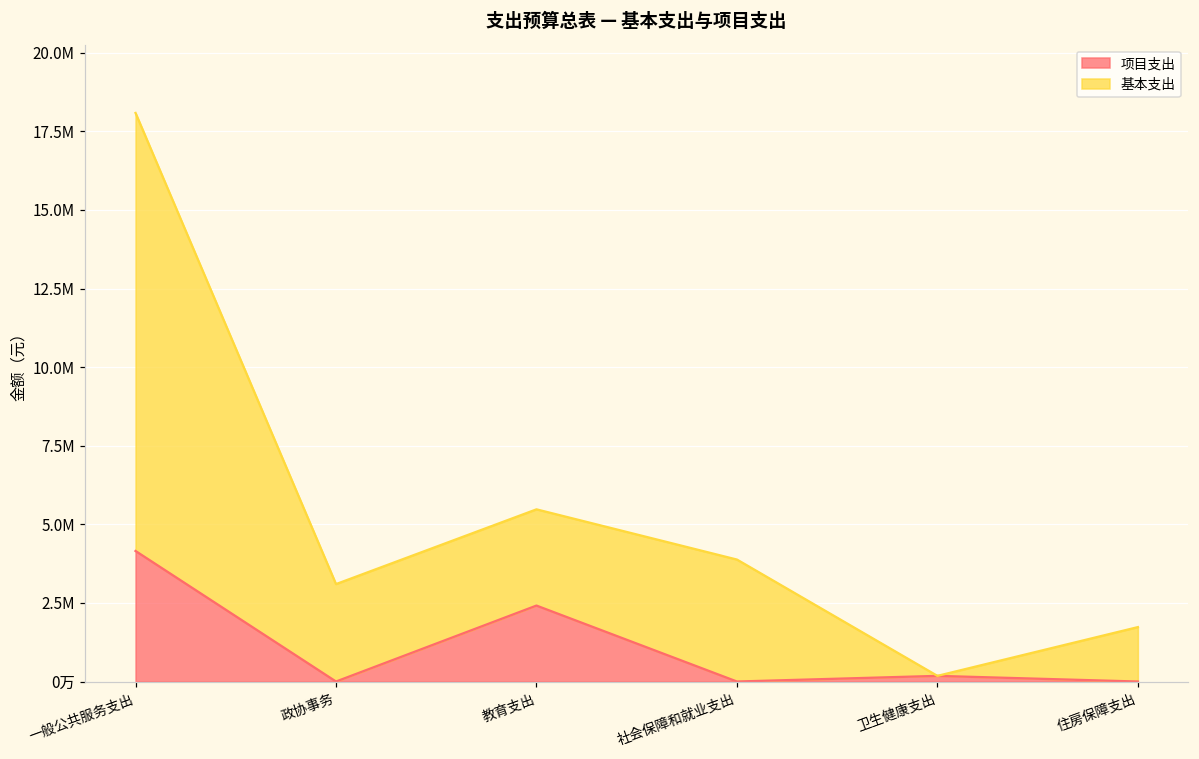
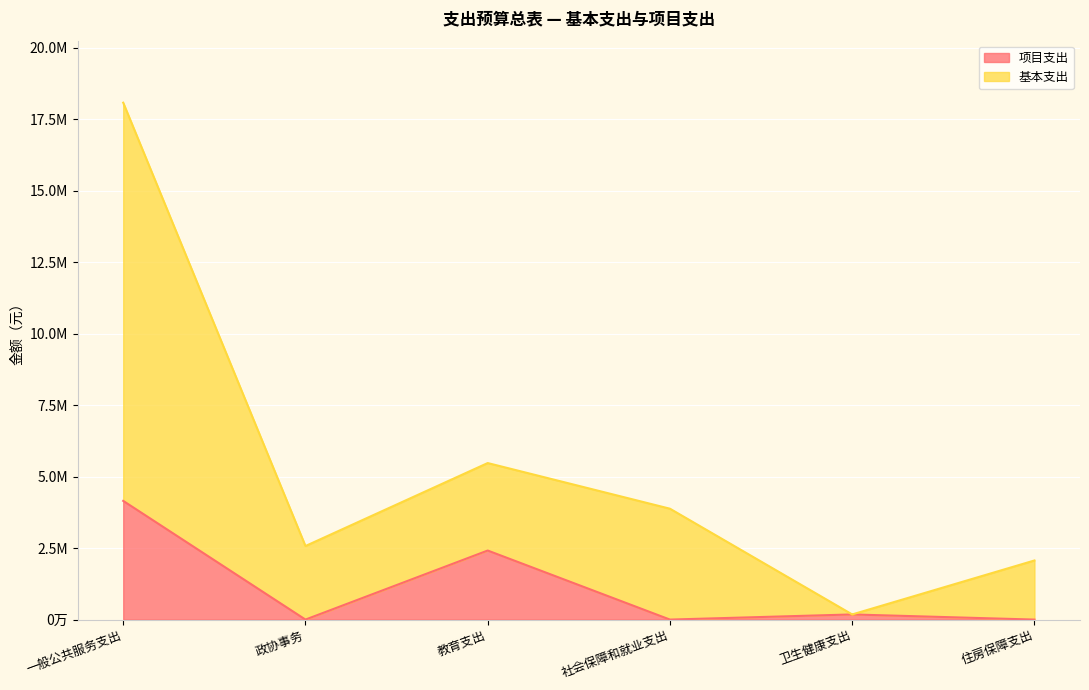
基本支出, 政协事务: 3100000 -> 2600000
基本支出, 住房保障支出: 1700000 -> 2100000
